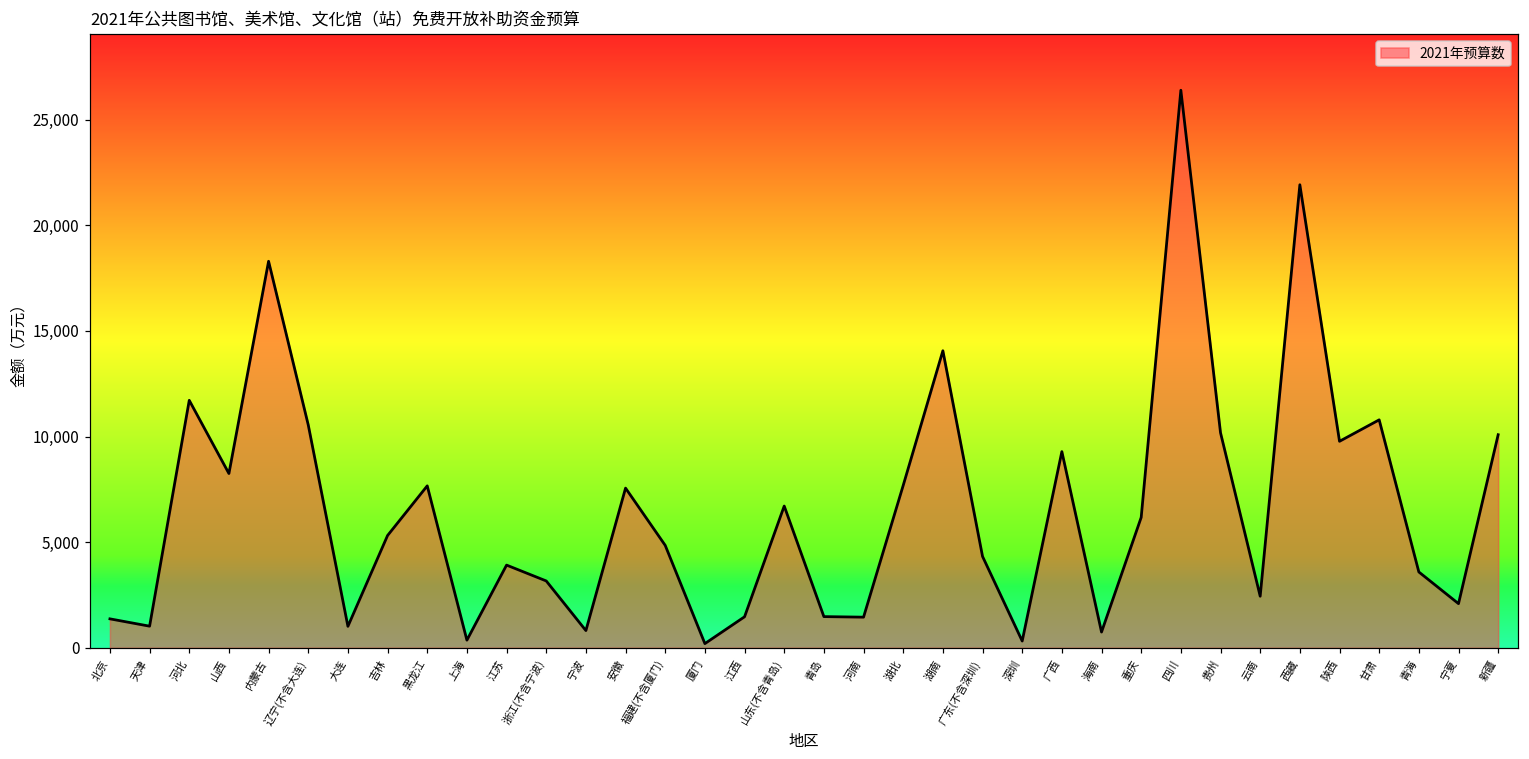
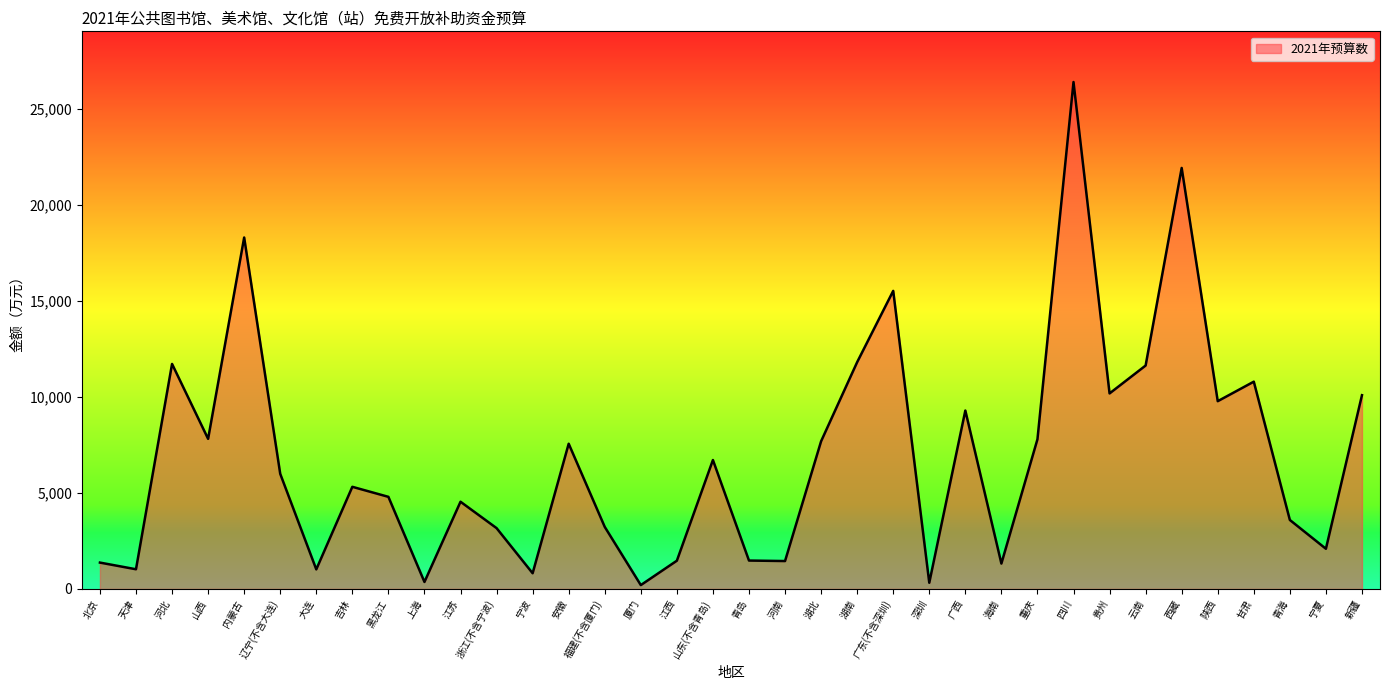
山西: 8,300 -> 7,800
辽宁(不含大连): 10,600 -> 6,000
黑龙江: 7,700 -> 4,800
江苏: 3,900 -> 4,500
福建(不含厦门): 4,900 -> 3,200
湖南: 14,100 -> 11,800
广东(不含深圳): 4,300 -> 15,500
海南: 700 -> 1,300
重庆: 6,200 -> 7,800
云南: 2,400 -> 11,600
